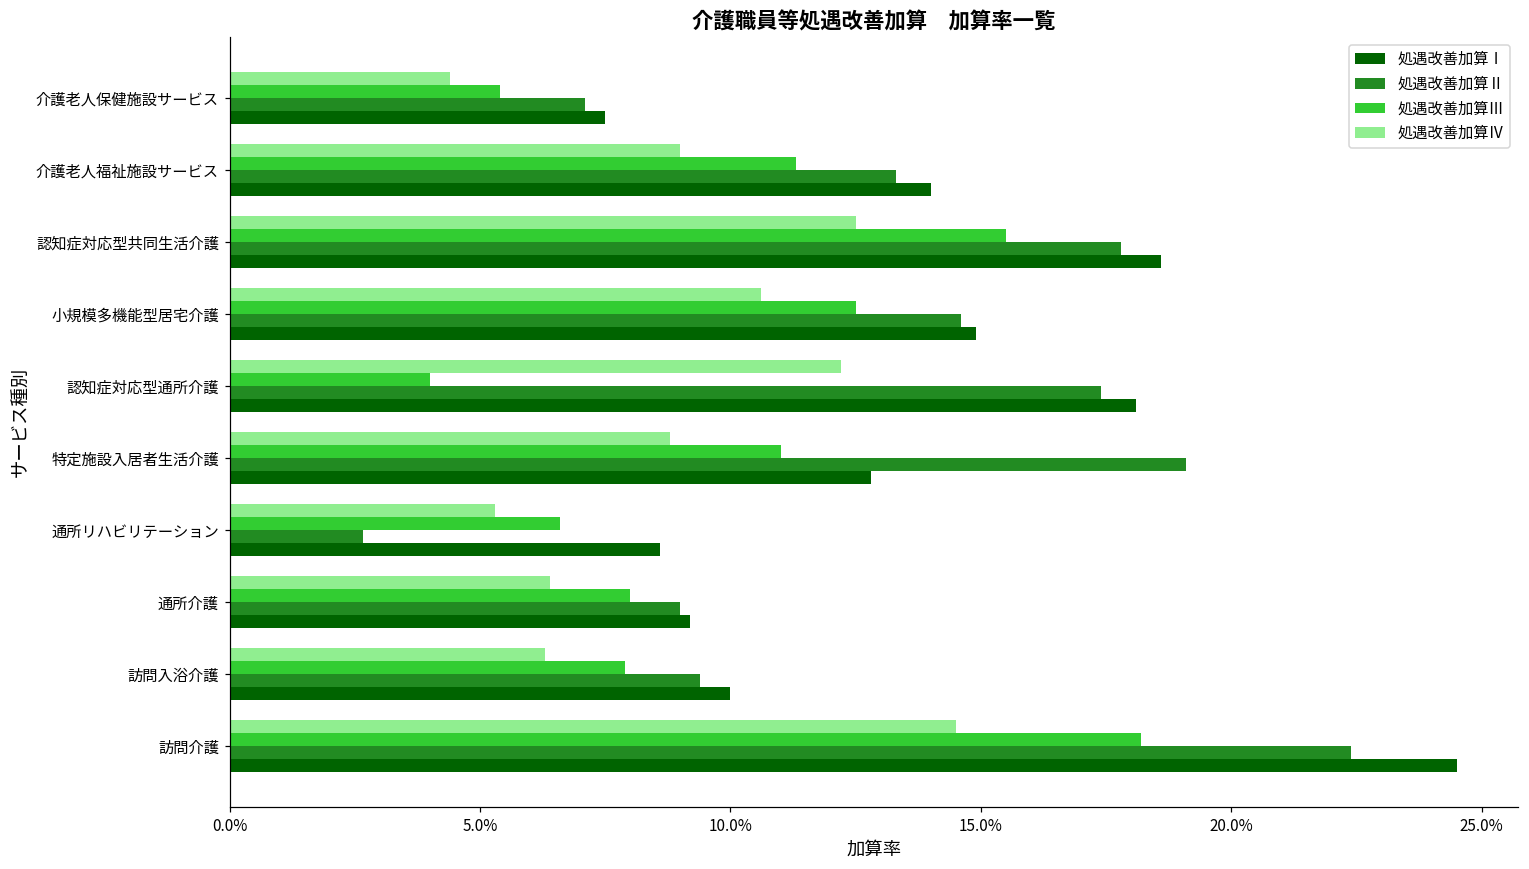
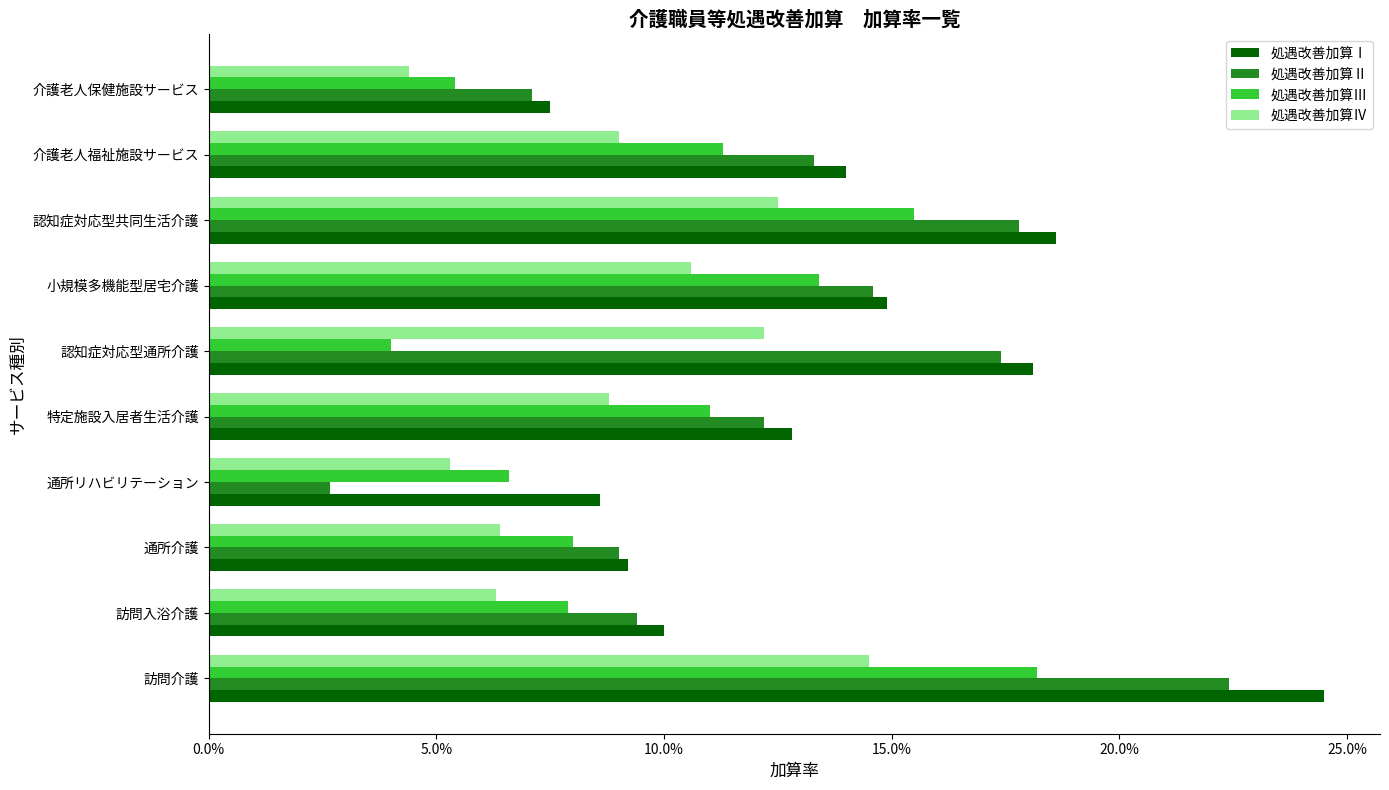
処遇改善加算Ⅲ, 小規模多機能型居宅介護: 12.5% -> 13.4%
処遇改善加算Ⅱ, 特定施設入居者生活介護: 19.1% -> 12.2%
